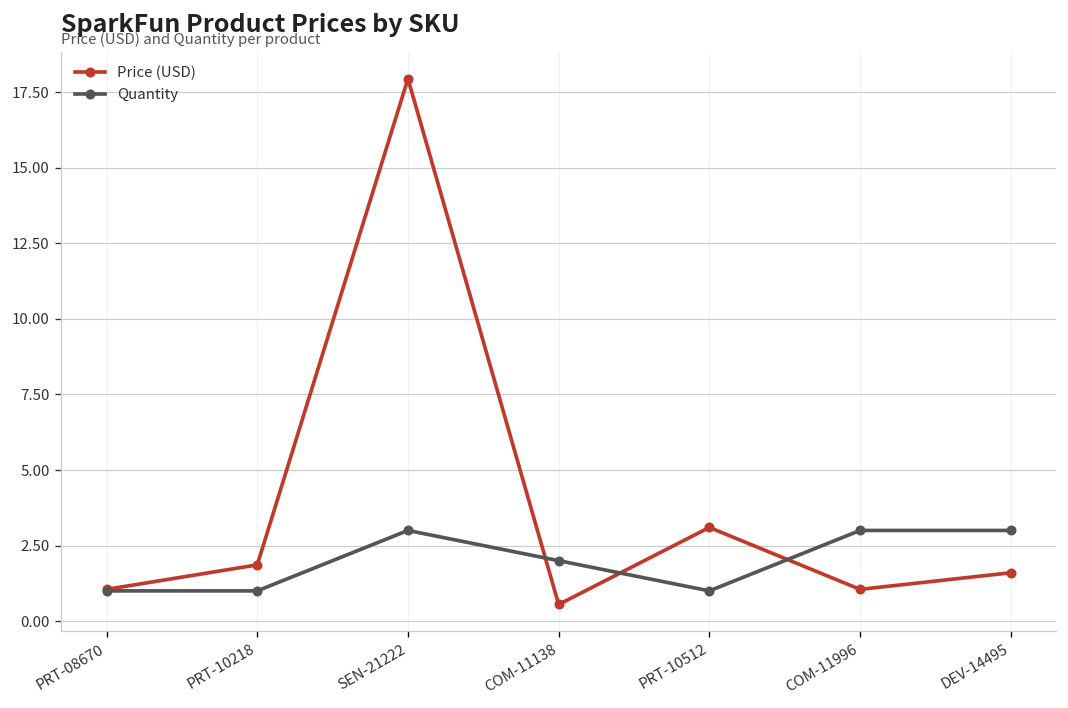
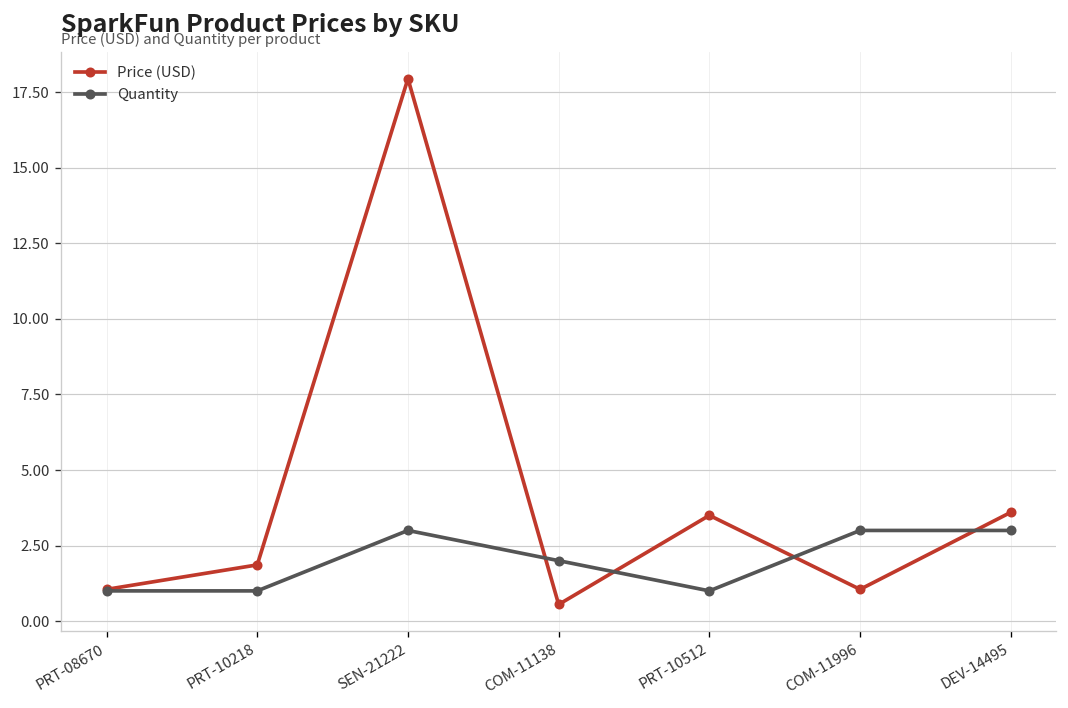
Price (USD), PRT-10512: 3.1 -> 3.5
Price (USD), DEV-14495: 1.6 -> 3.6
